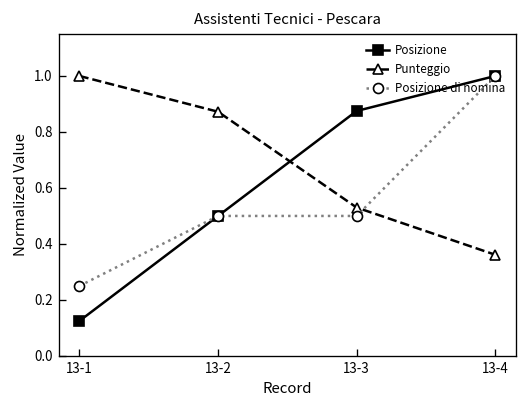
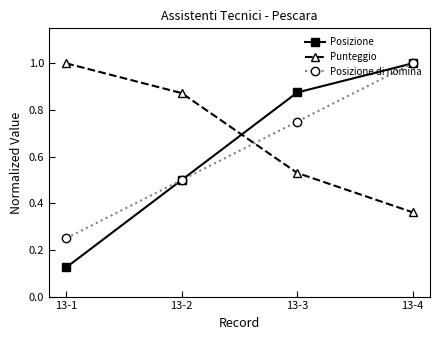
Posizione di nomina, 13-3: 0.50 -> 0.75
